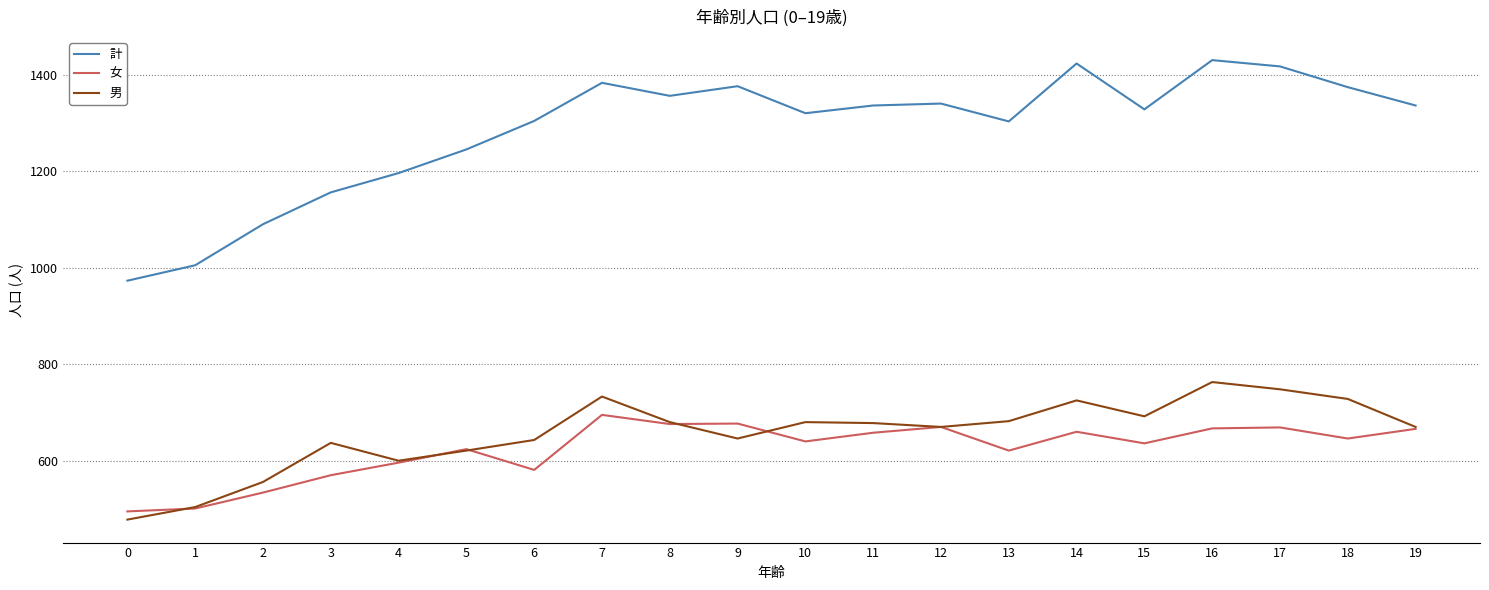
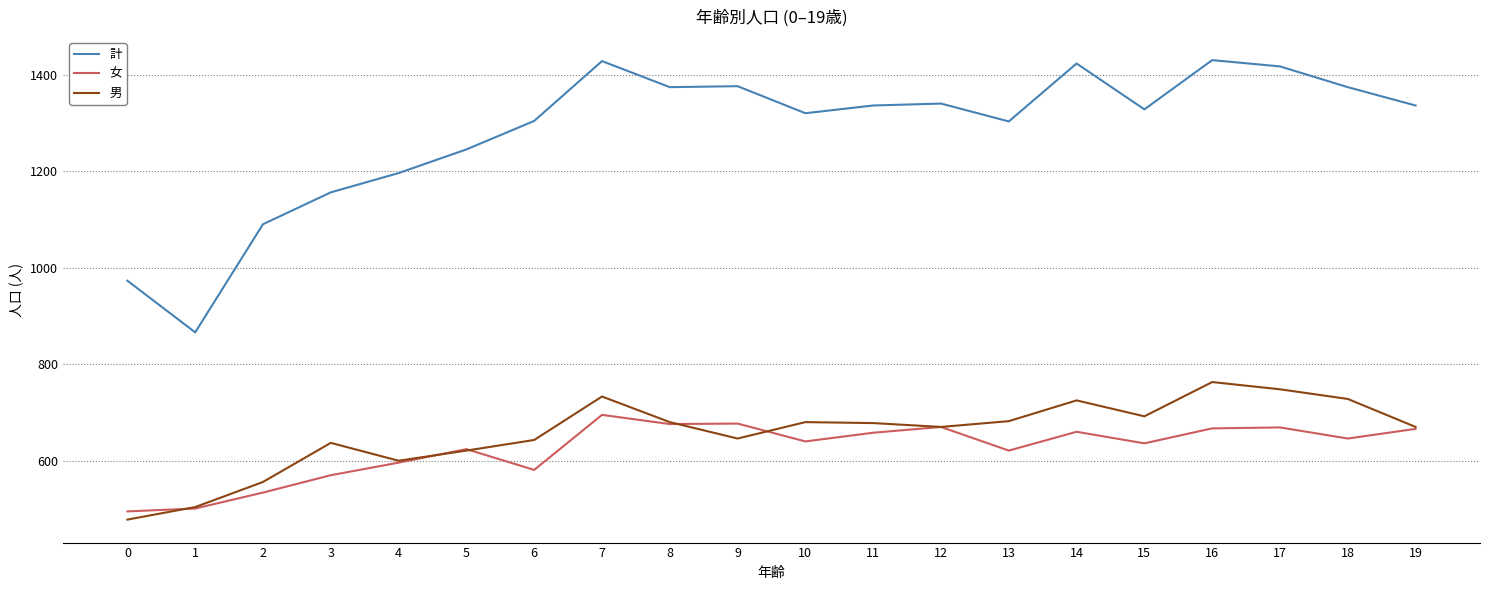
計, 1: 1010 -> 870
計, 7: 1380 -> 1430
計, 8: 1360 -> 1370
